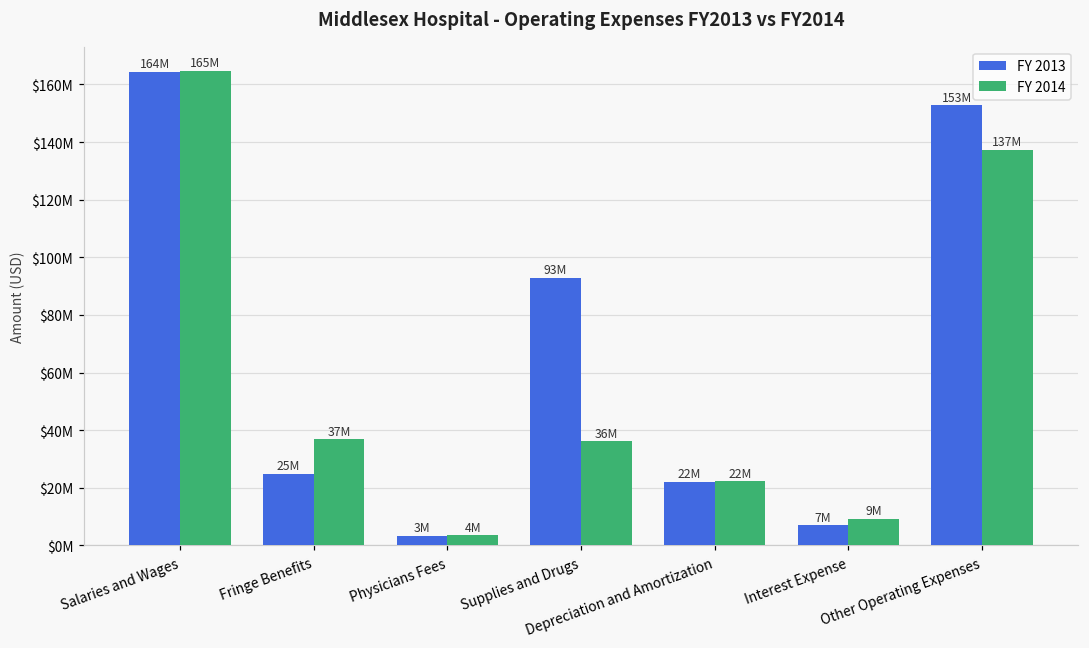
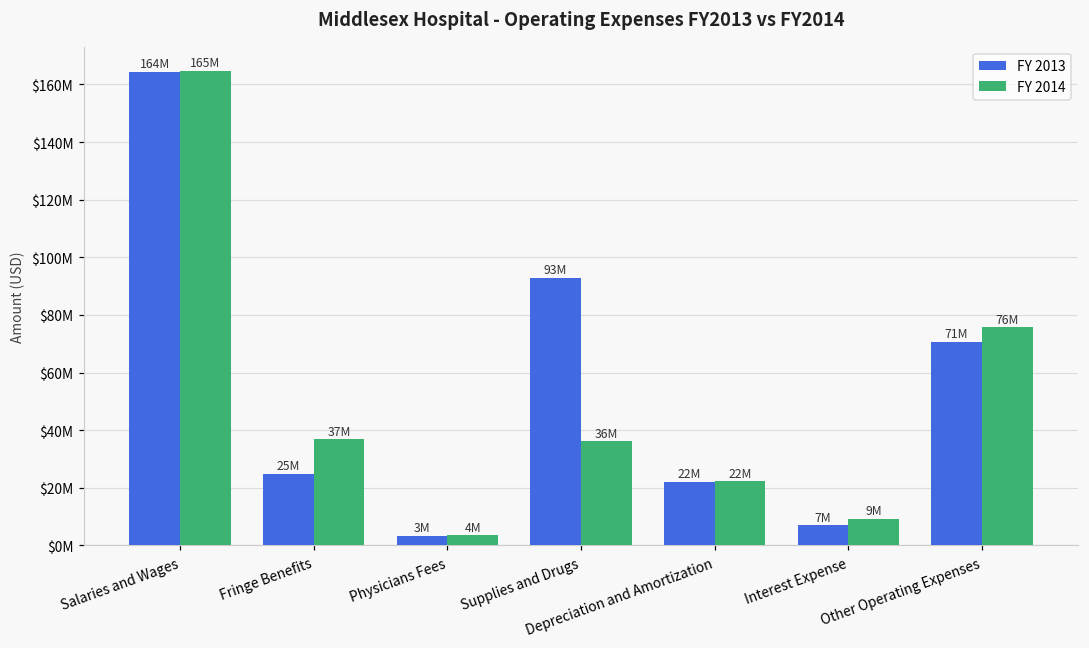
FY 2013, Other Operating Expenses: 153M -> 71M
FY 2014, Other Operating Expenses: 137M -> 76M
